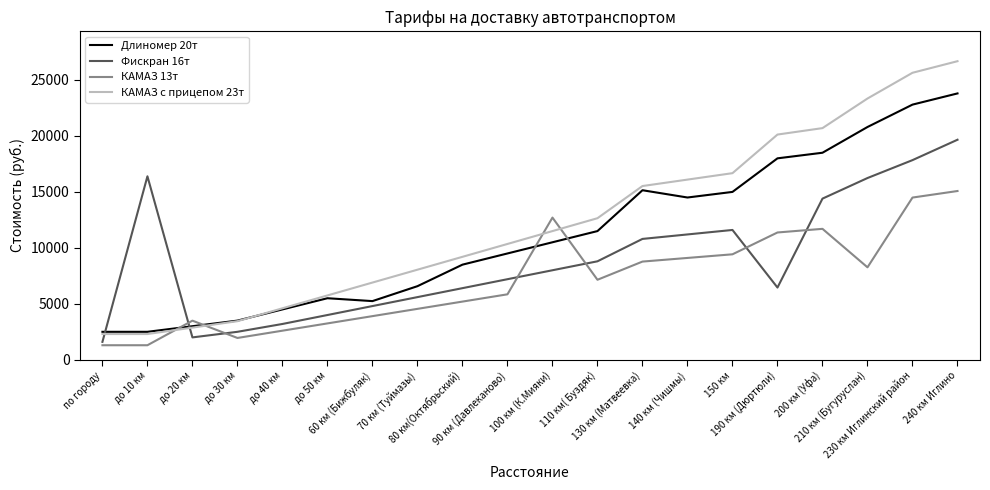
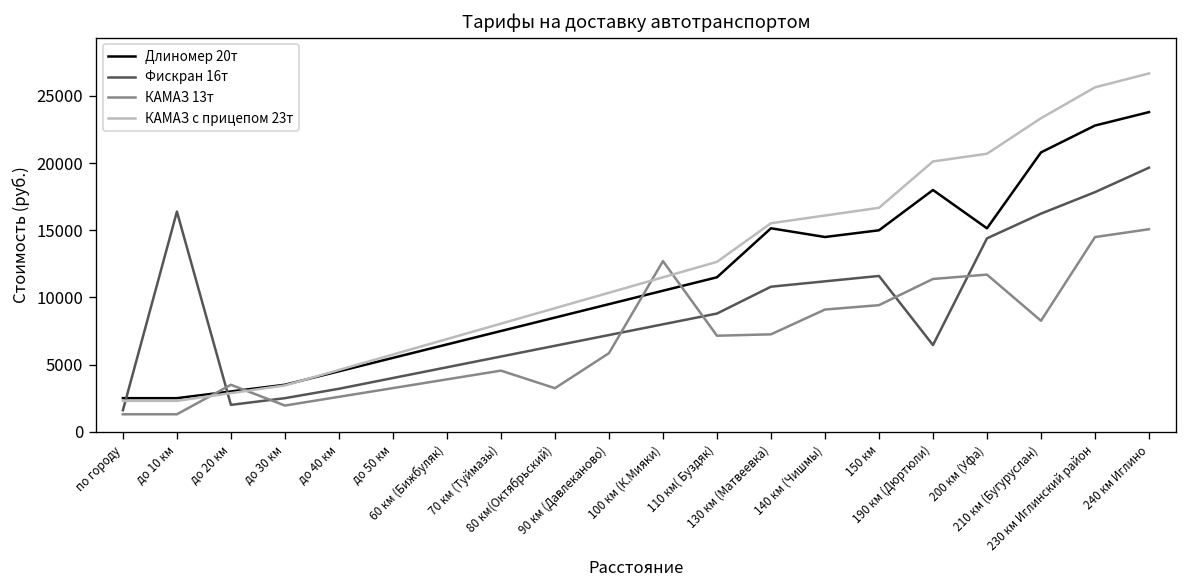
Длиномер 20т, 60 км (Бижбуляк): 5200 -> 6500
Длиномер 20т, 70 км (Туймазы): 6600 -> 7500
КАМАЗ 13т, 80 км(Октябрьский): 5200 -> 3200
КАМАЗ 13т, 130 км (Матвеевка): 8800 -> 7300
Длиномер 20т, 200 км (Уфа): 18500 -> 15100
